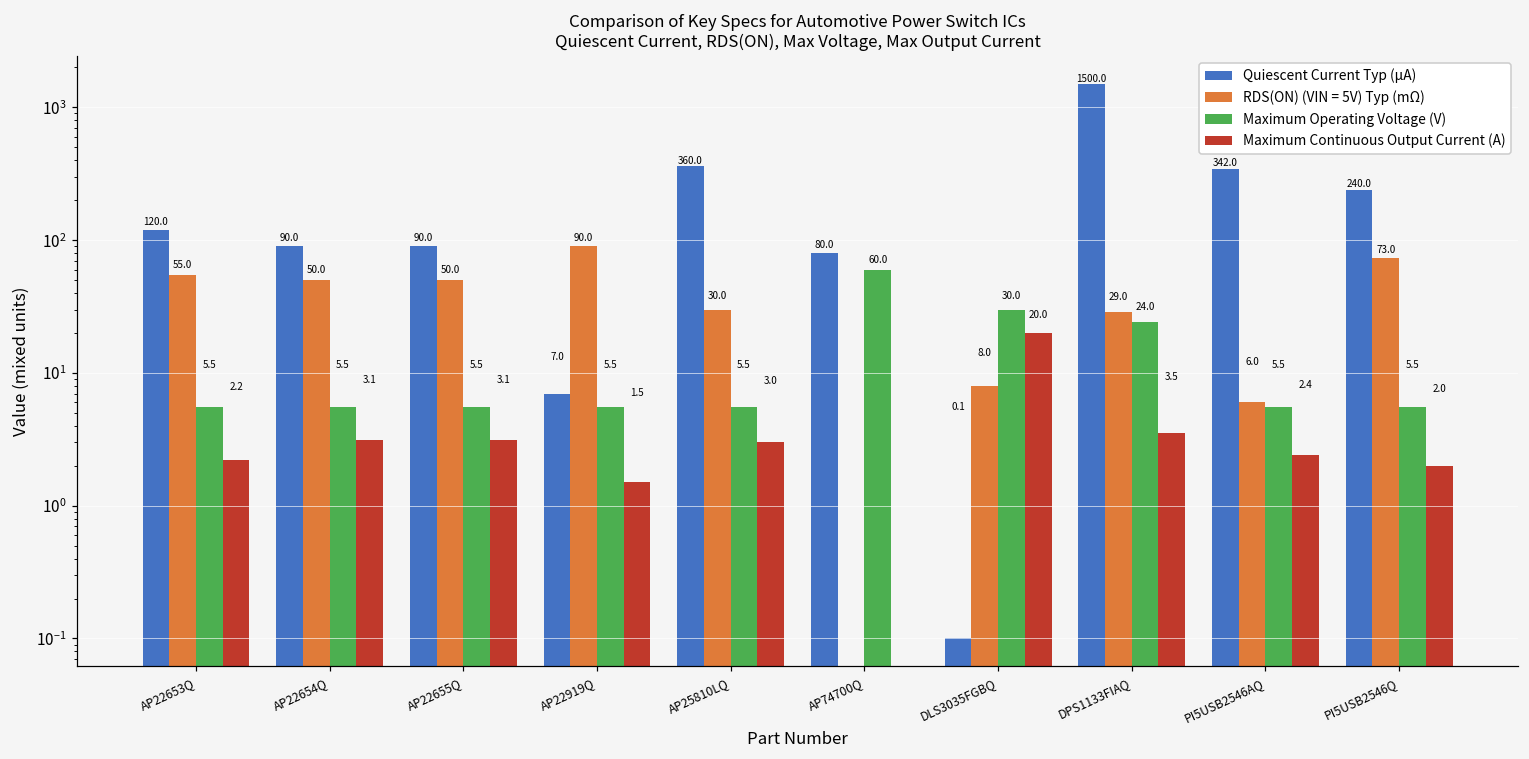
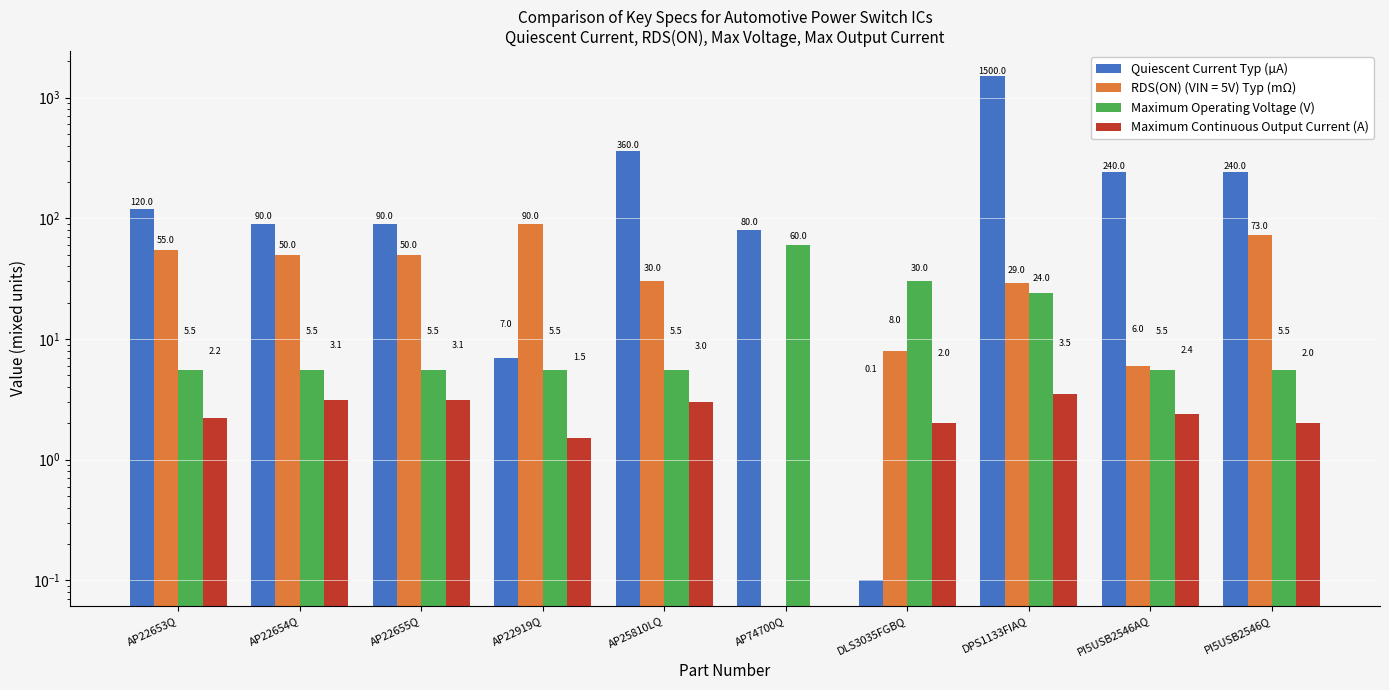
Maximum Continuous Output Current (A), DLS3035FGBQ: 20.0 -> 2.0
Quiescent Current Typ (µA), PI5USB2546AQ: 342.0 -> 240.0
